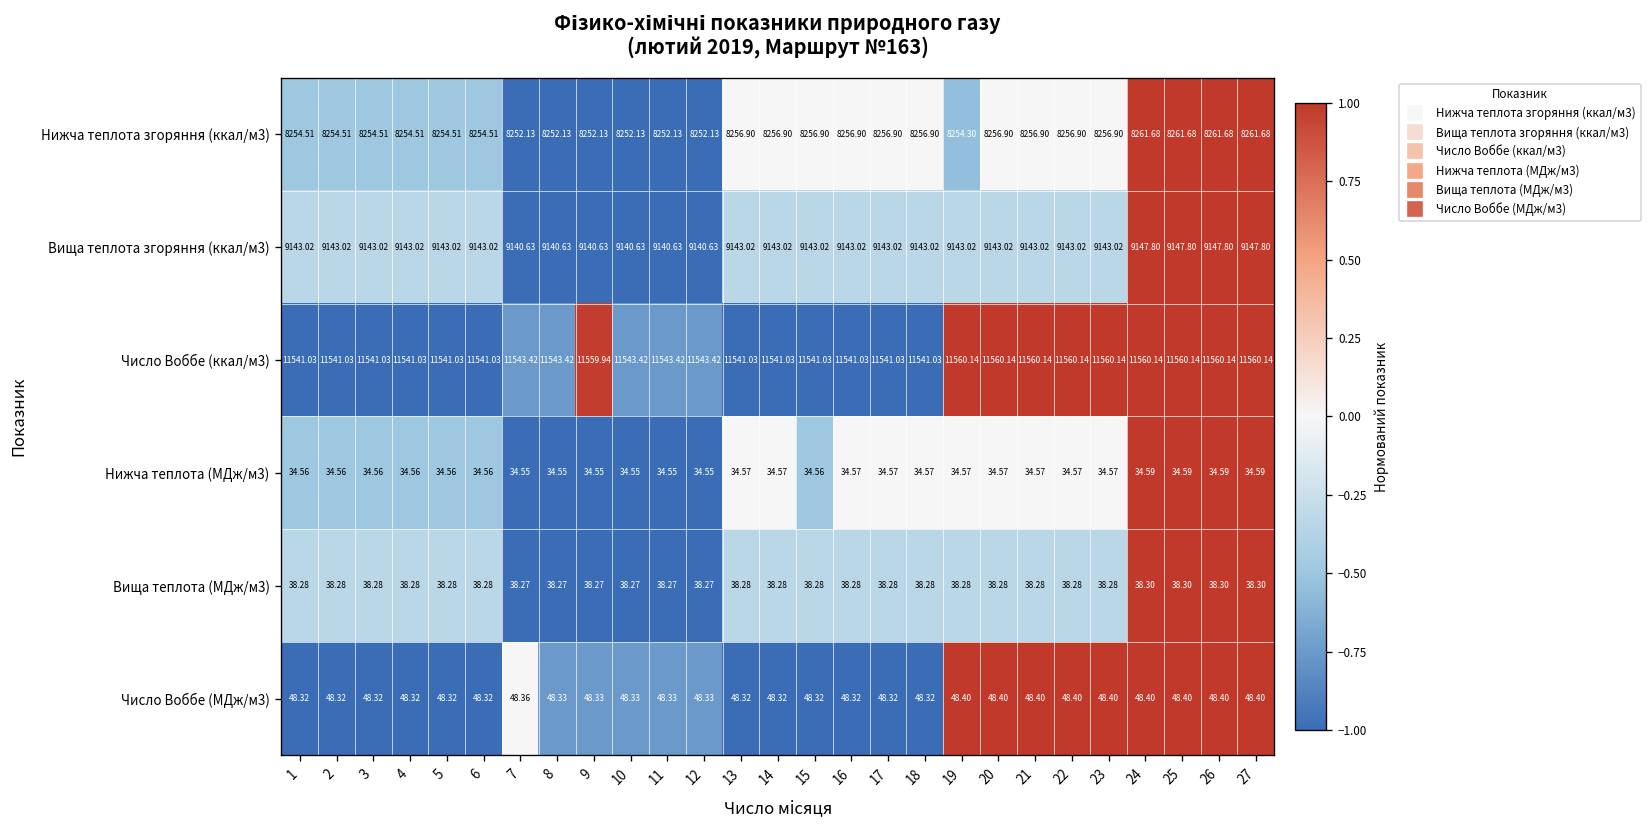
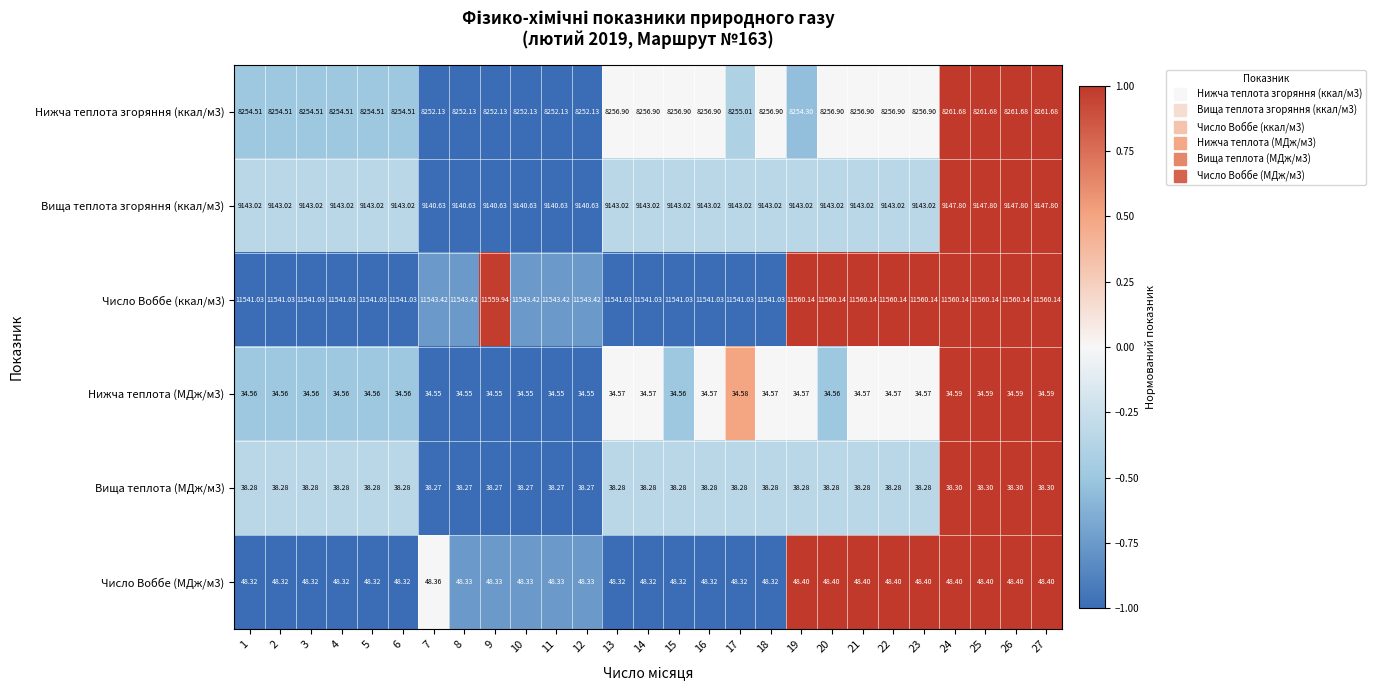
Нижча теплота згоряння (ккал/м3), 17: 8256.90 -> 8255.01
Нижча теплота (МДж/м3), 17: 34.57 -> 34.58
Нижча теплота (МДж/м3), 20: 34.57 -> 34.56
